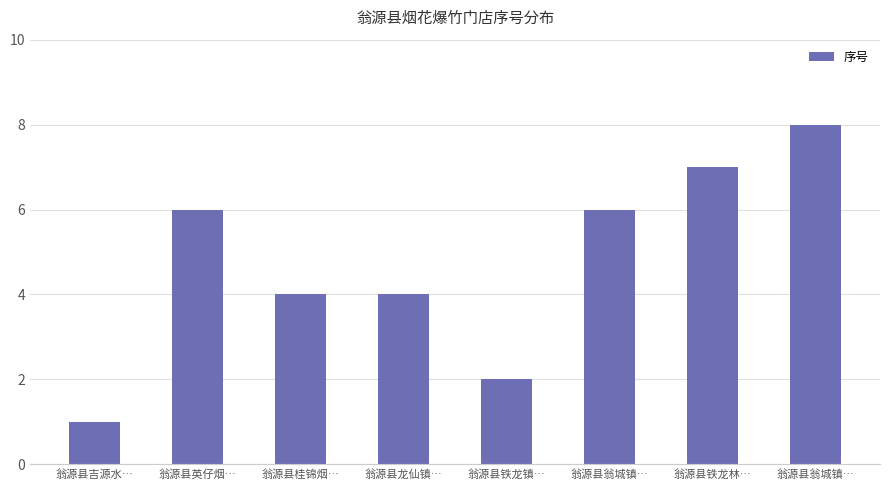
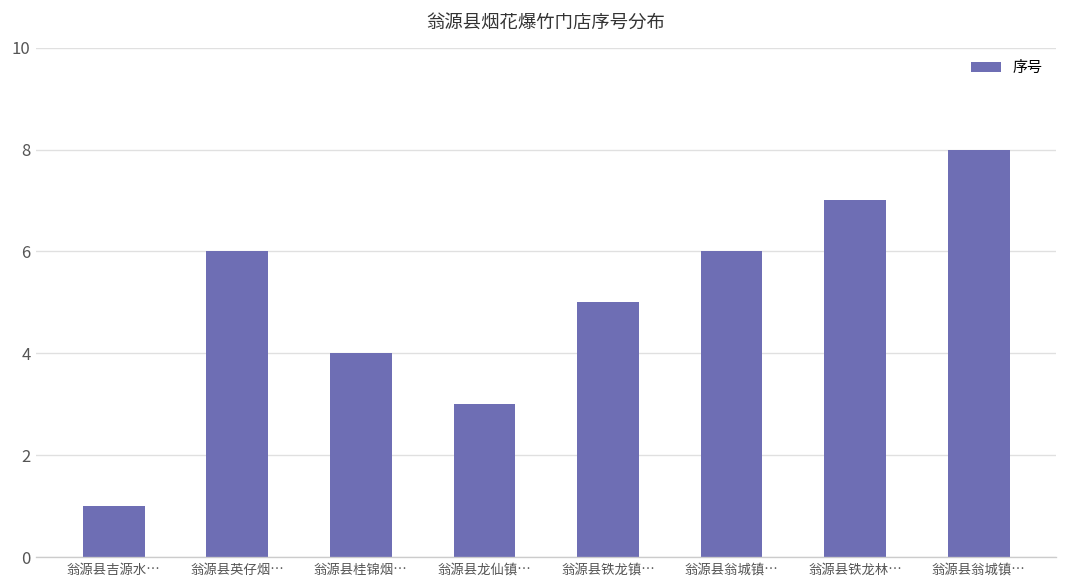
翁源县龙仙镇…: 4 -> 3
翁源县铁龙镇…: 2 -> 5
